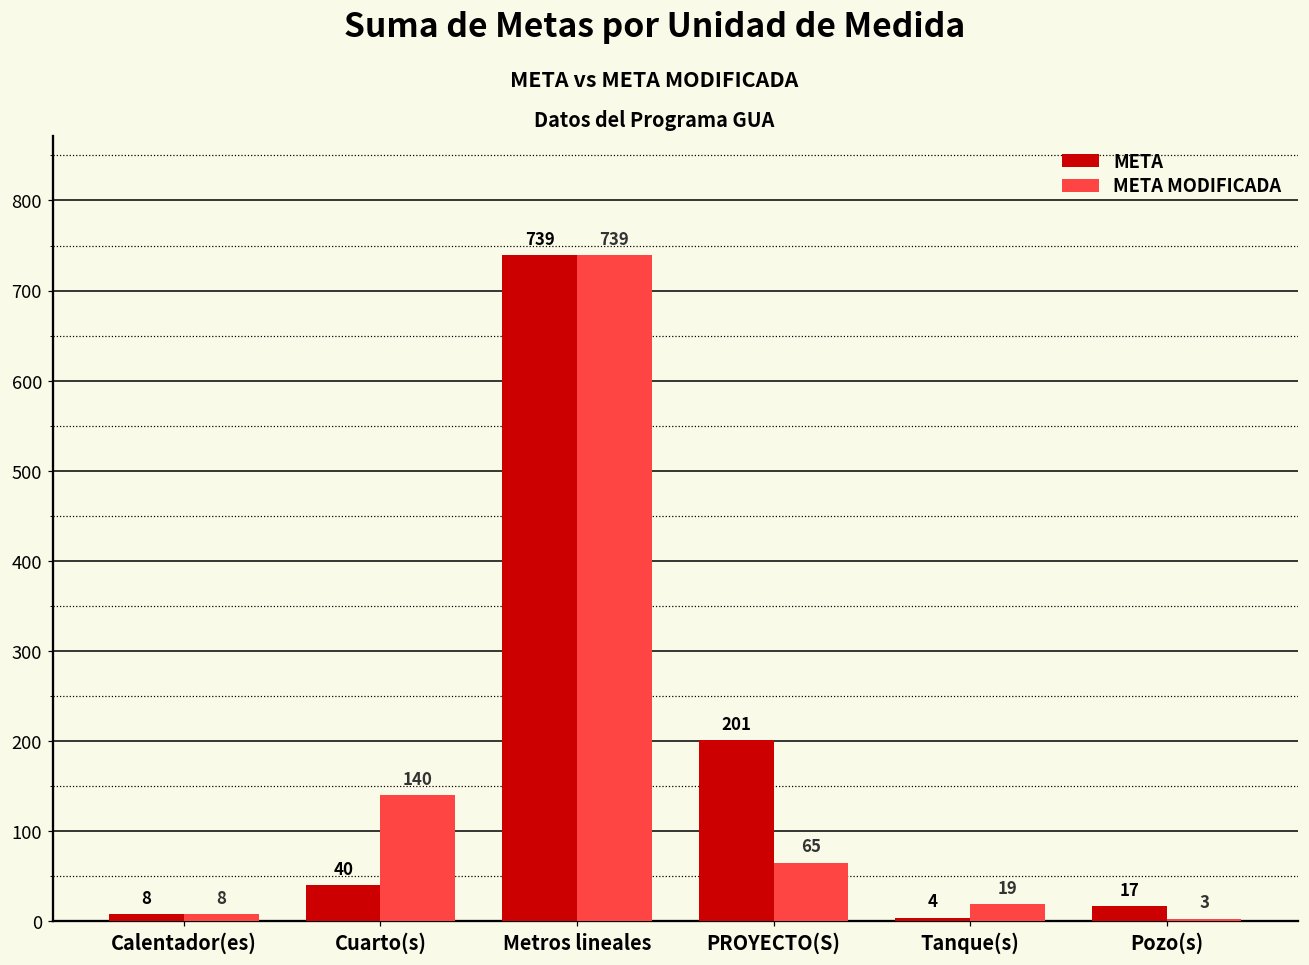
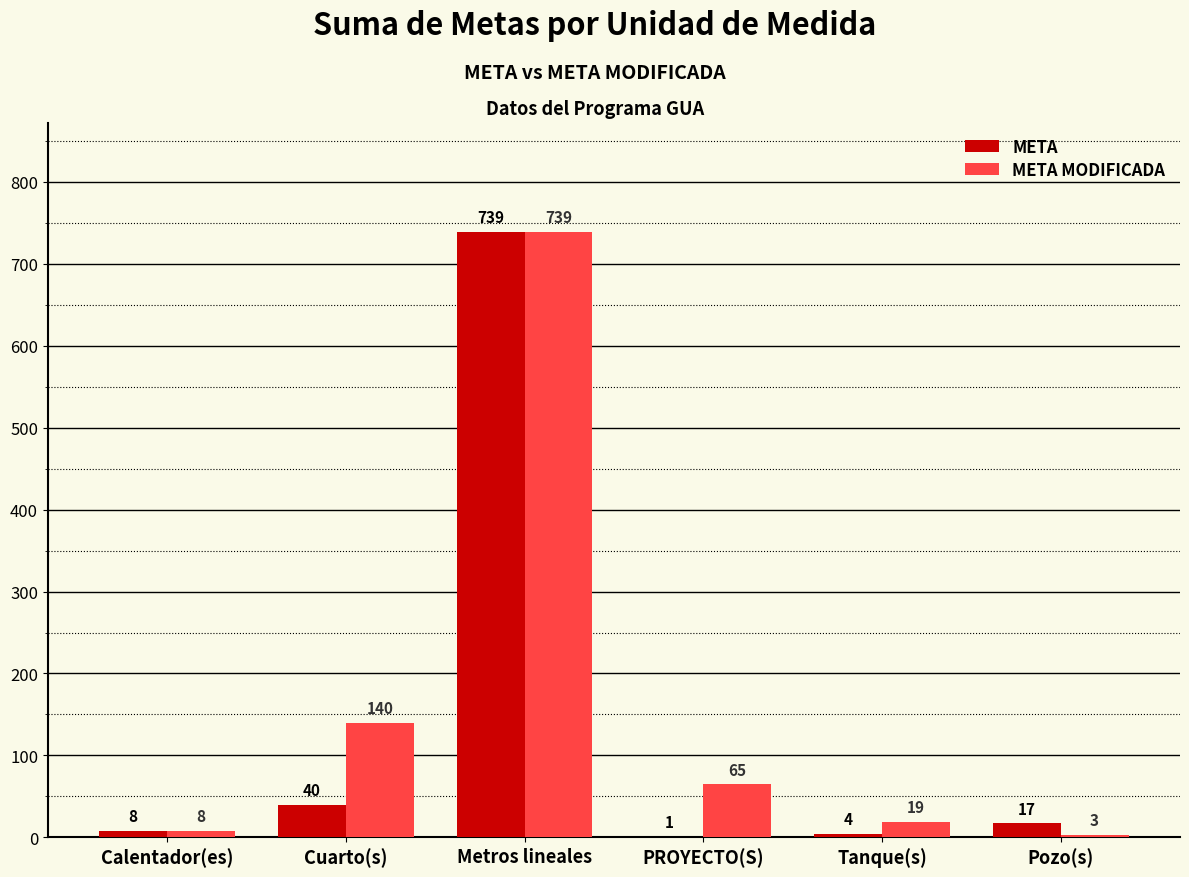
META, PROYECTO(S): 201 -> 1
